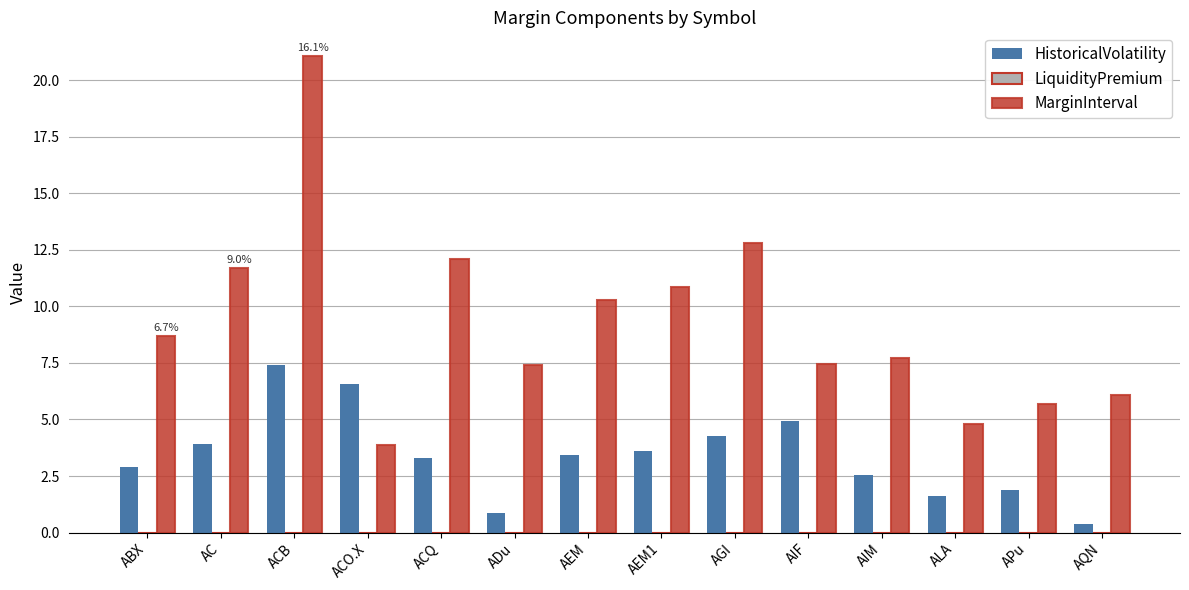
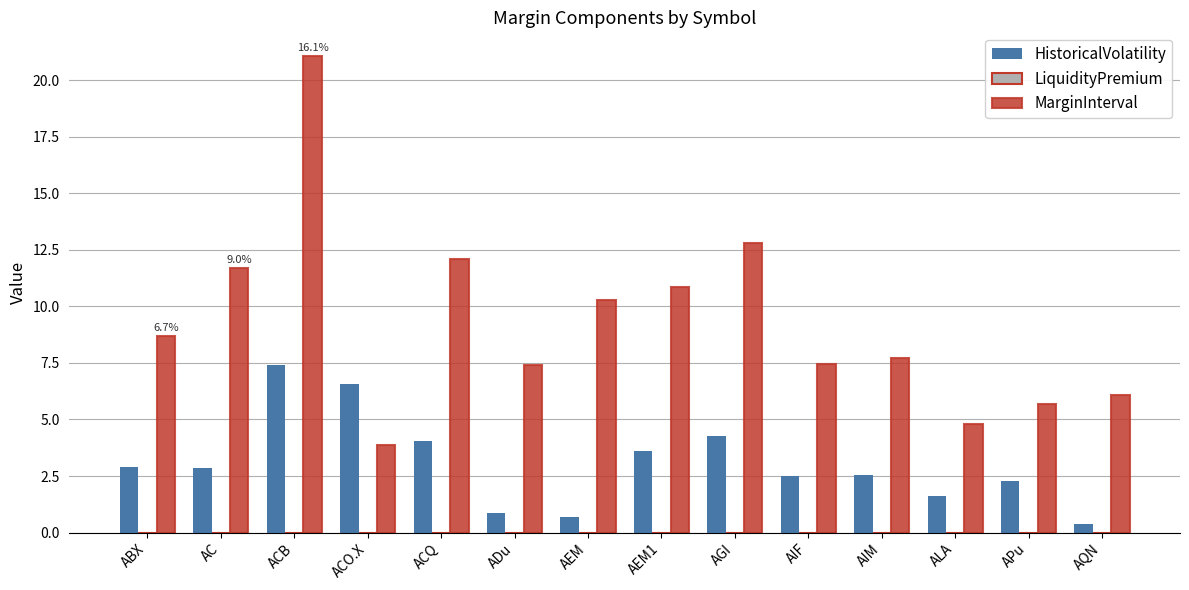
HistoricalVolatility, AC: 3.9 -> 2.8
HistoricalVolatility, ACQ: 3.3 -> 4.0
HistoricalVolatility, AEM: 3.4 -> 0.7
HistoricalVolatility, AIF: 5.0 -> 2.5
HistoricalVolatility, APu: 1.9 -> 2.3
